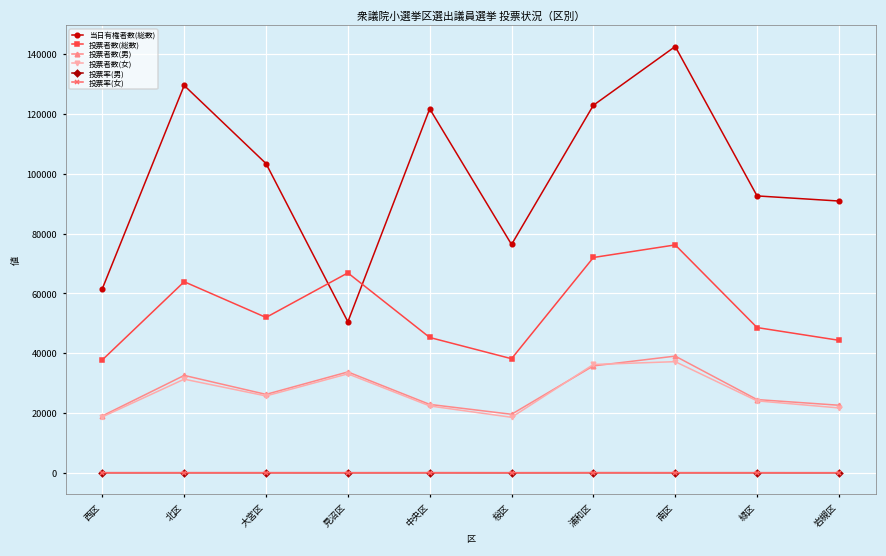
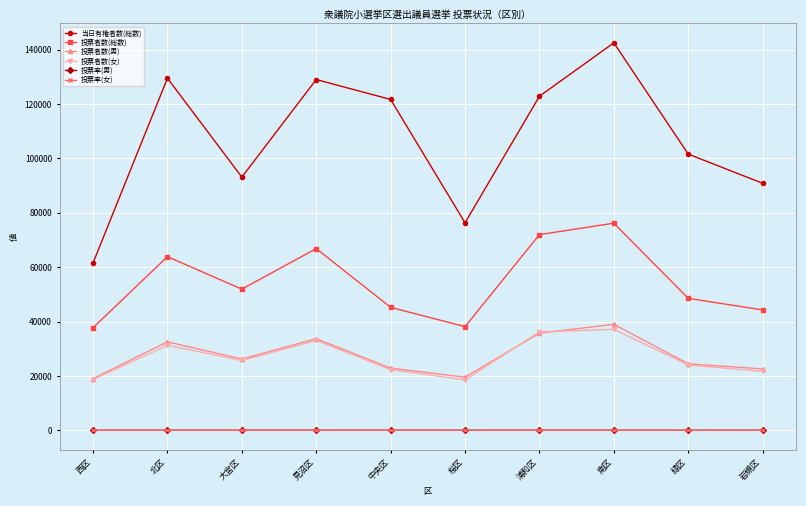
当日有権者数(総数), 大宮区: 103000 -> 93000
当日有権者数(総数), 見沼区: 51000 -> 129000
当日有権者数(総数), 緑区: 93000 -> 102000
